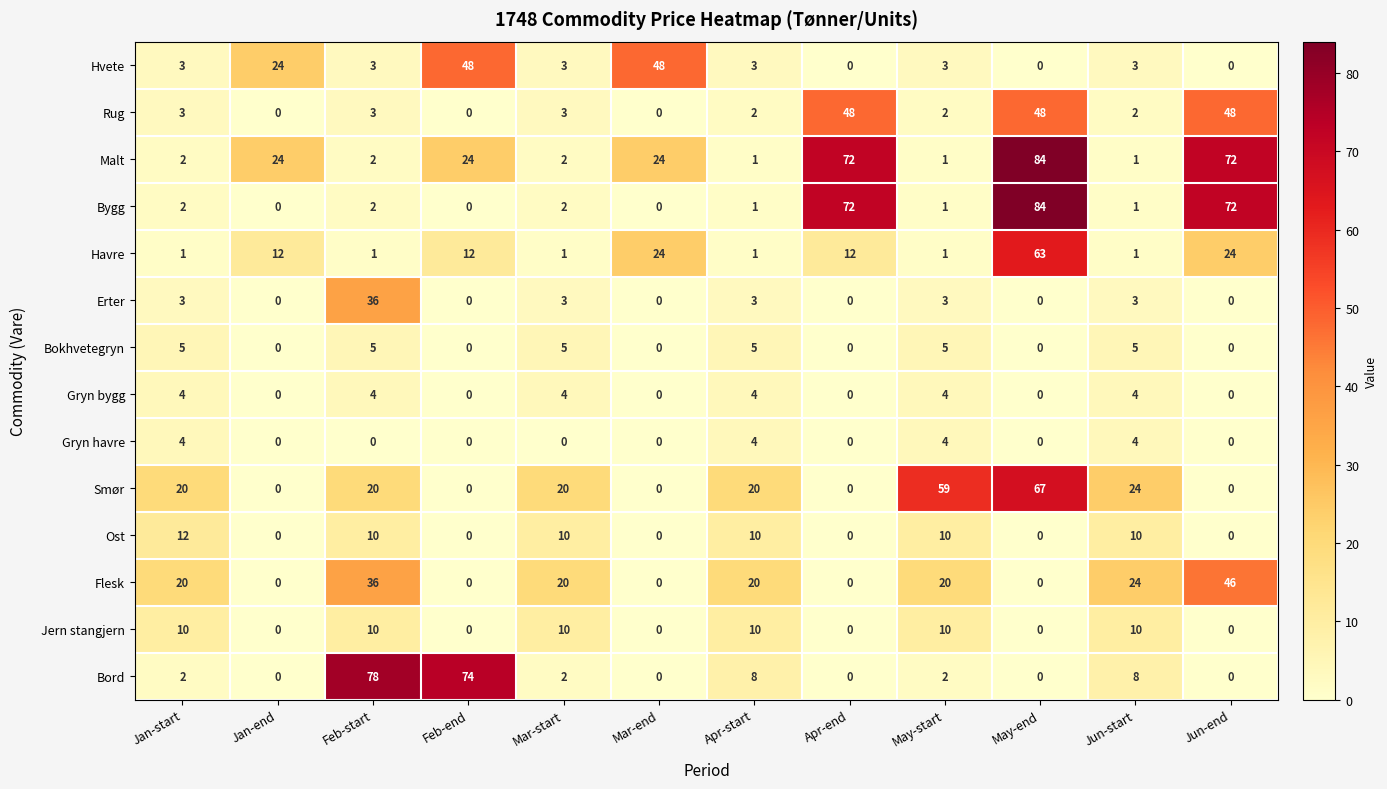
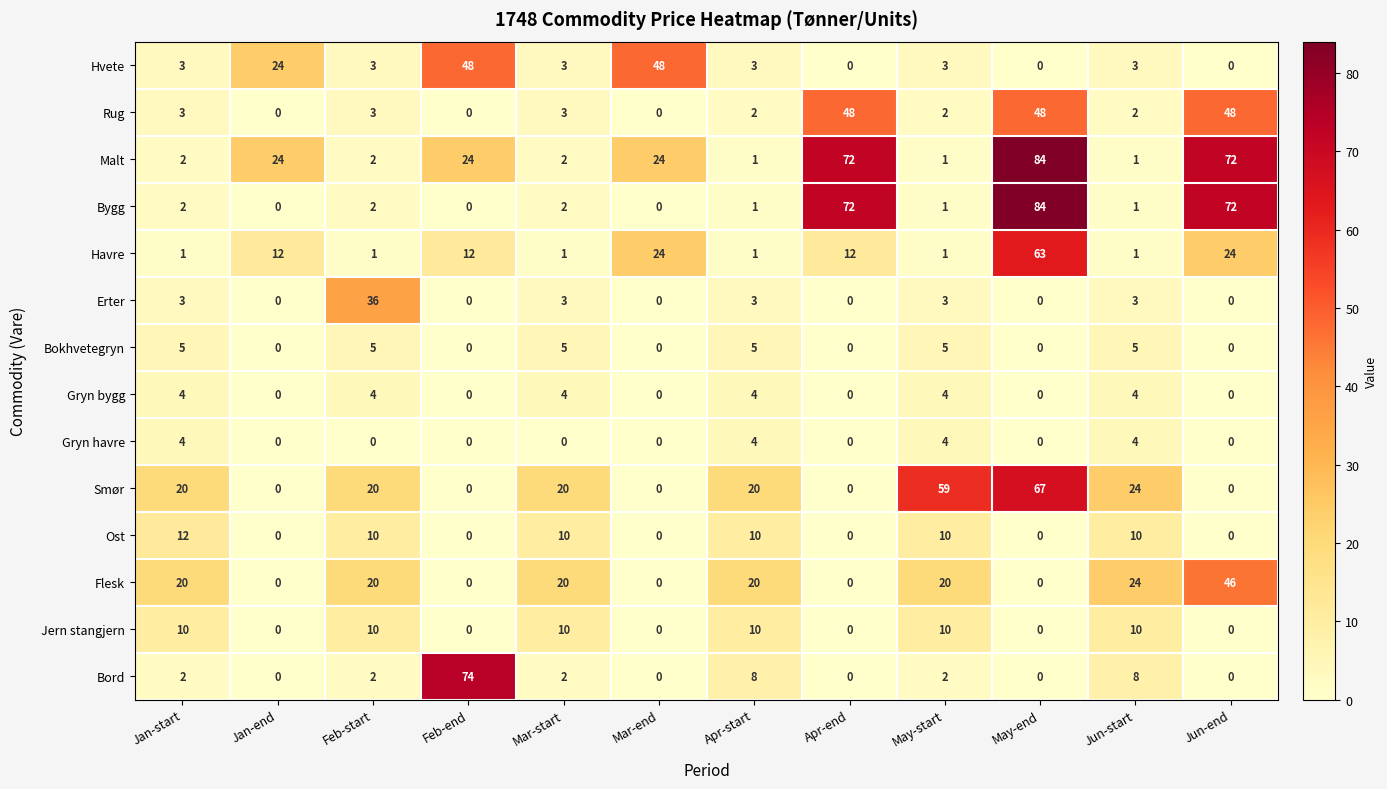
Flesk, Feb-start: 36 -> 20
Bord, Feb-start: 78 -> 2
